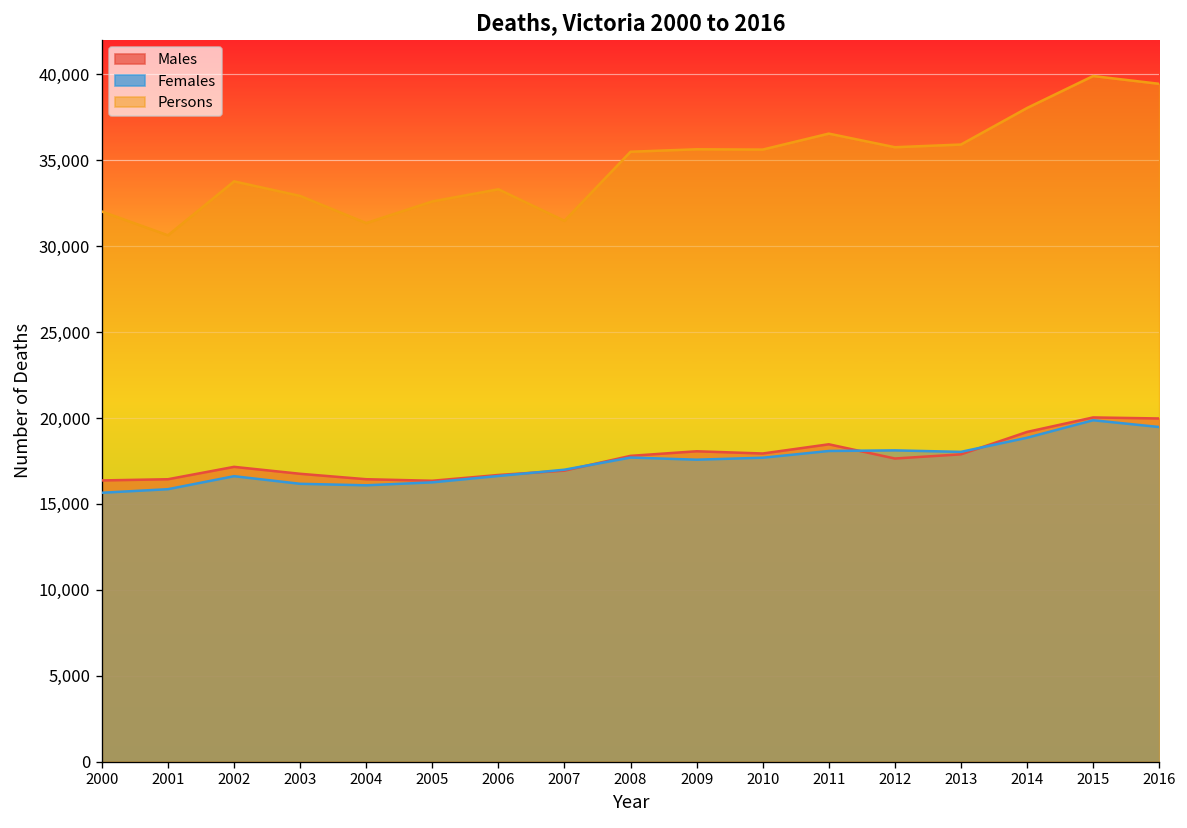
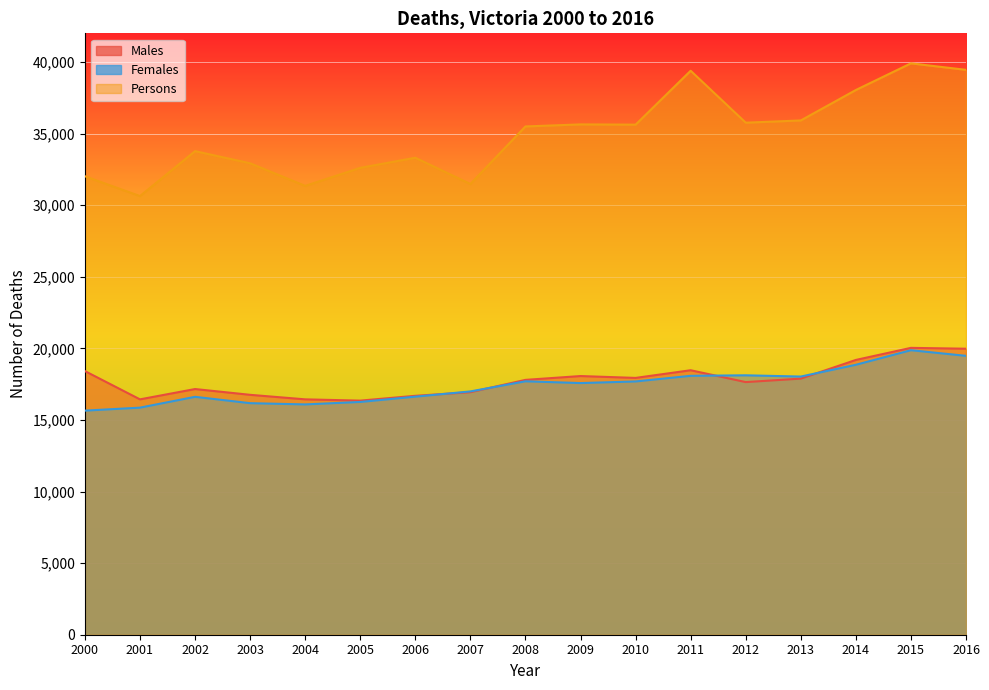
Males, 2000: 16,400 -> 18,400
Persons, 2011: 36,600 -> 39,400
